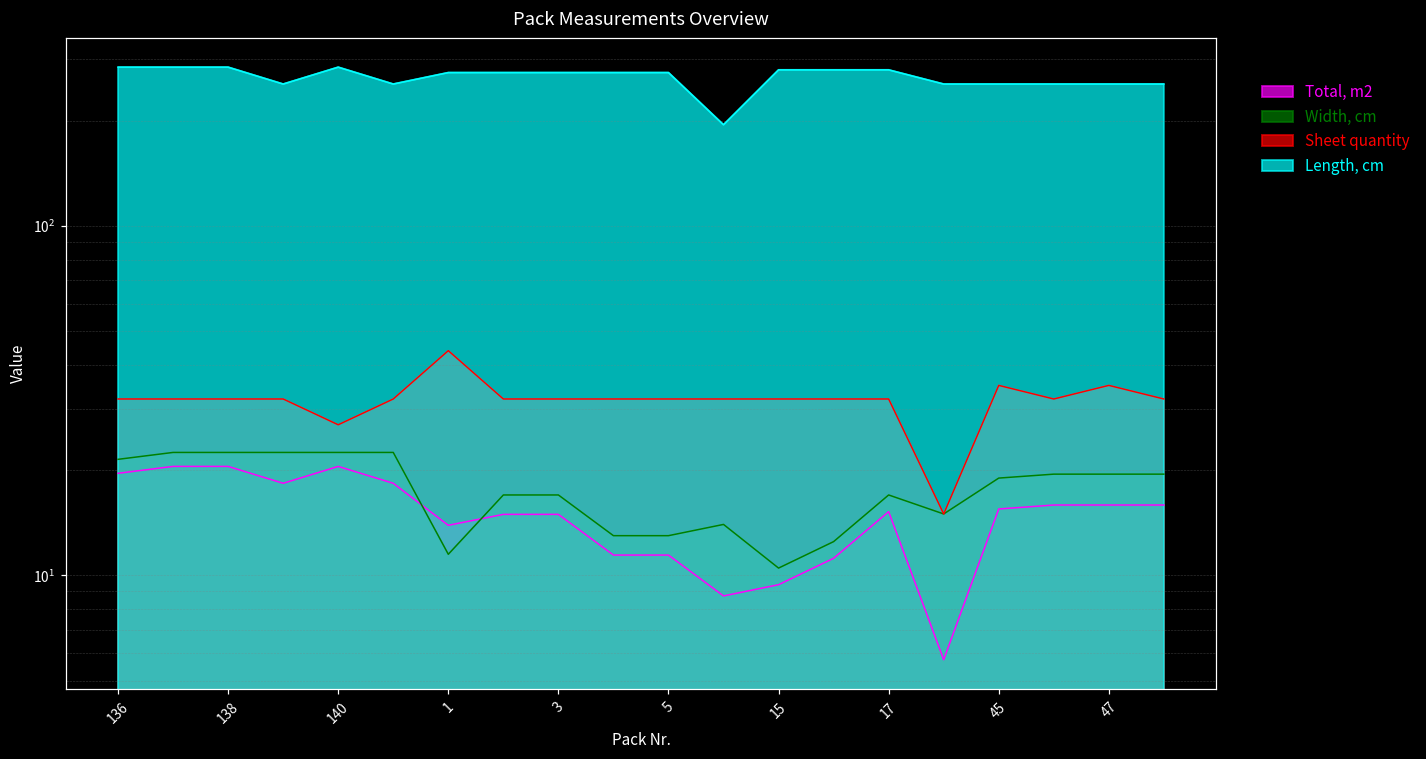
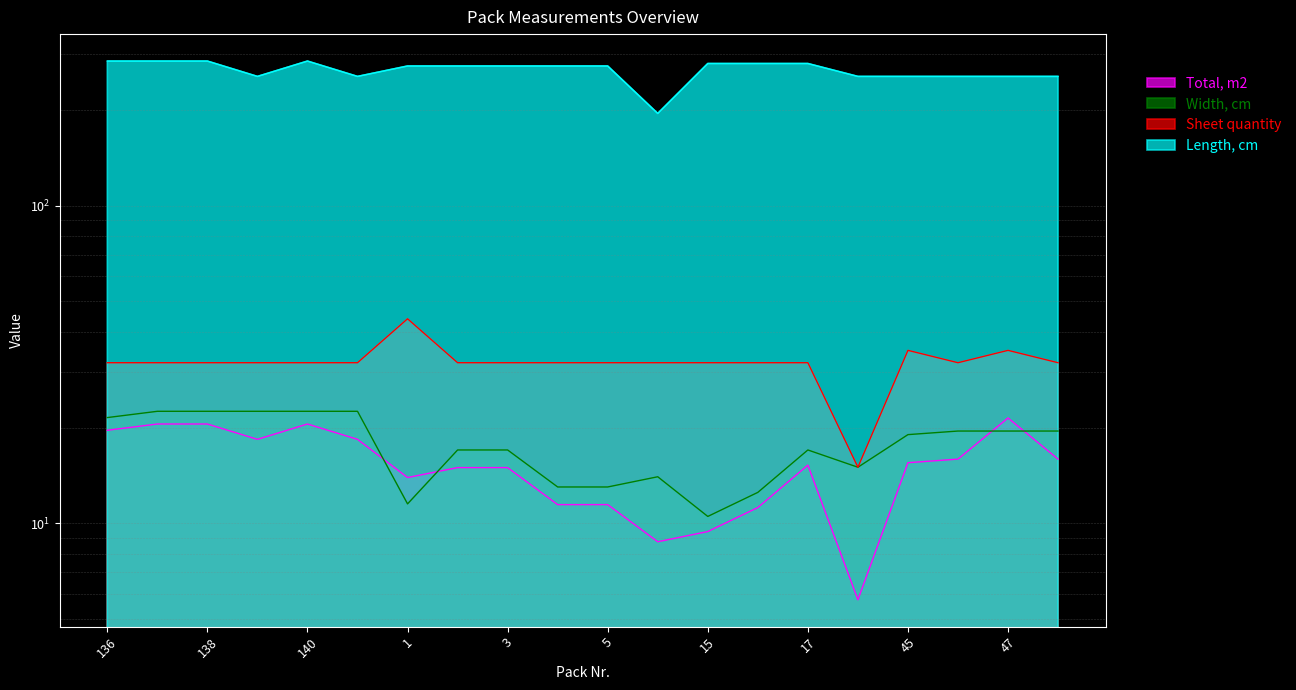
Sheet quantity, 140: 27 -> 32
Total, m2, 47: 16 -> 21
